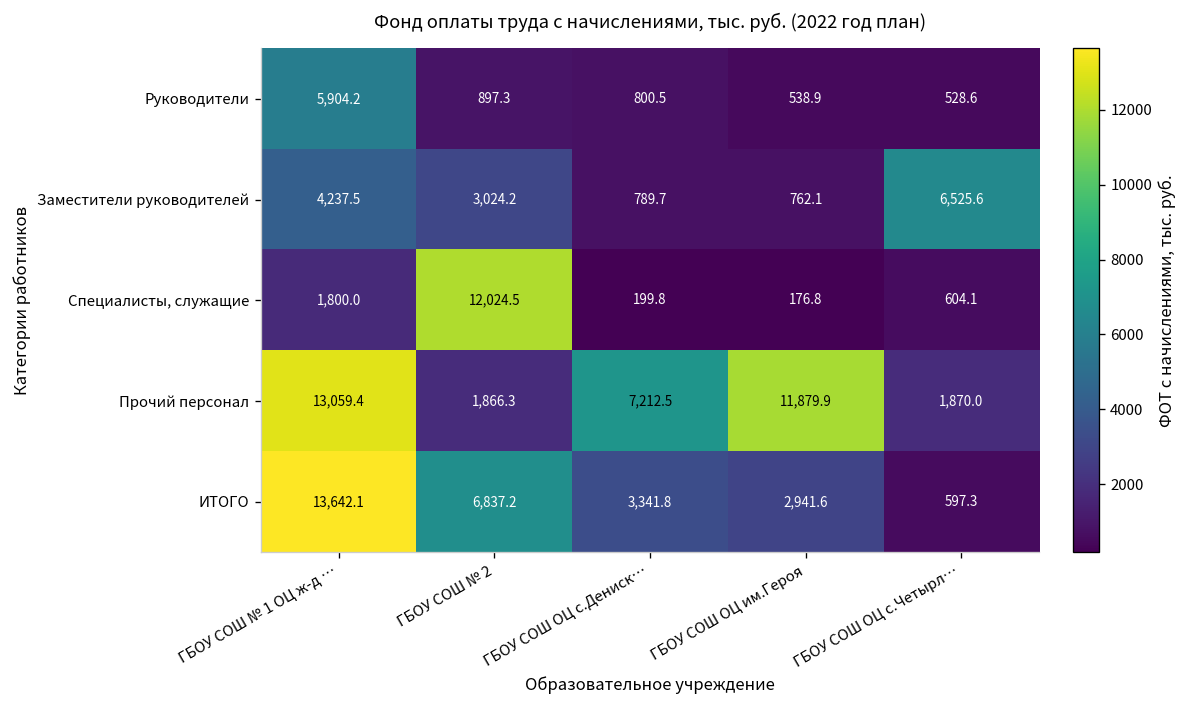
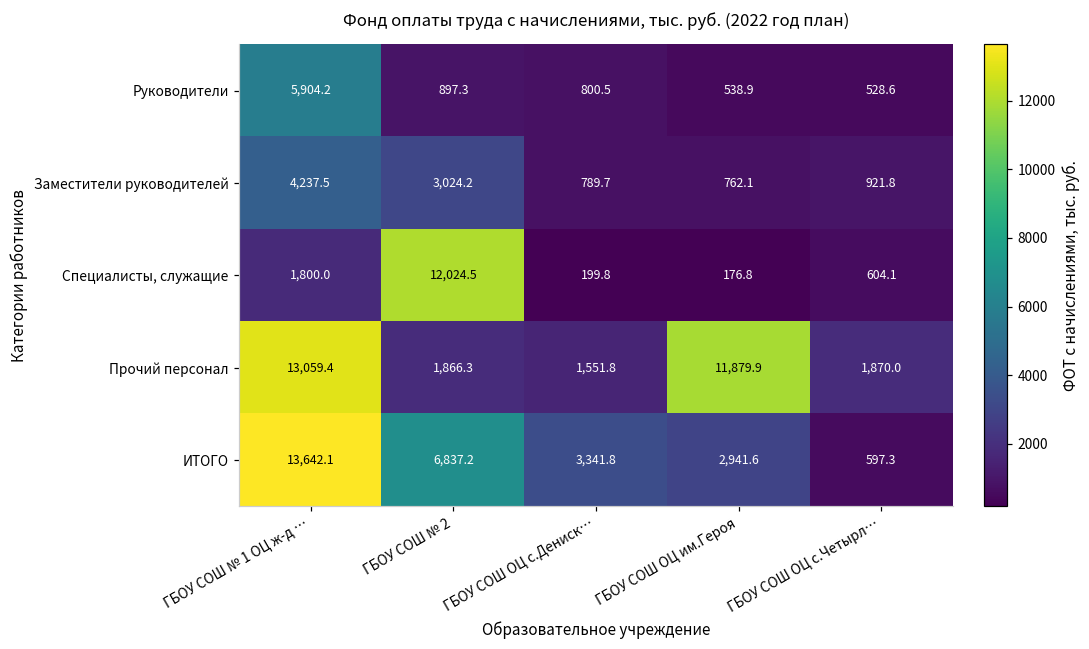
Заместители руководителей, ГБОУ СОШ ОЦ с.Четырл…: 6,525.6 -> 921.8
Прочий персонал, ГБОУ СОШ ОЦ с.Дениск…: 7,212.5 -> 1,551.8
